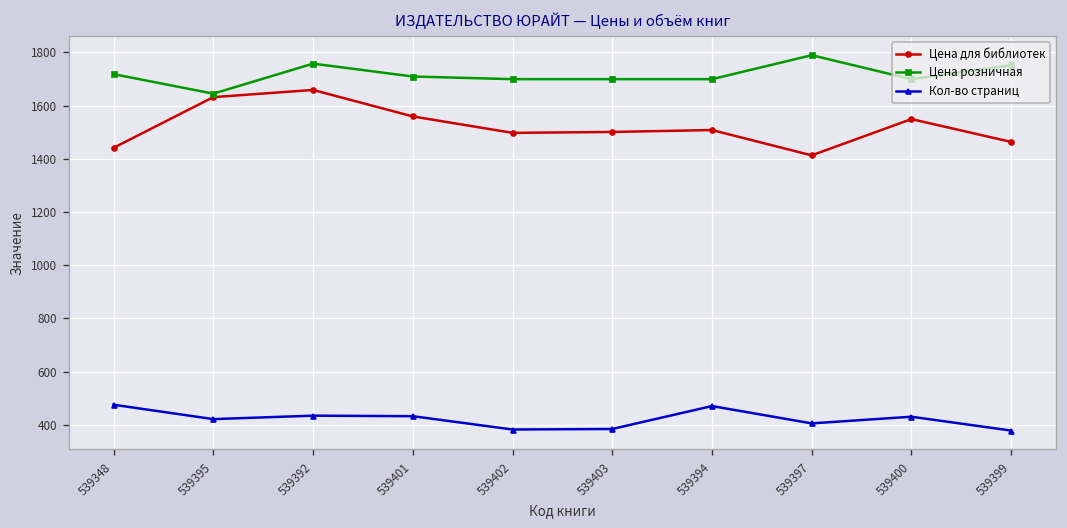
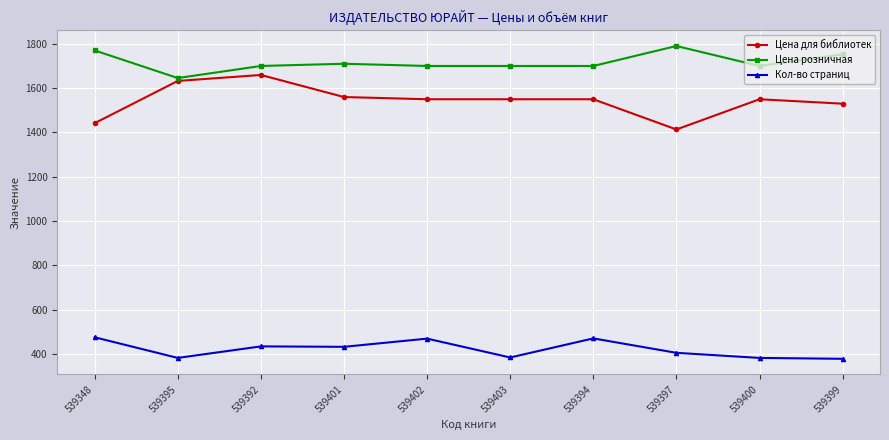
Цена розничная, 539348: 1720 -> 1770
Кол-во страниц, 539395: 420 -> 380
Цена розничная, 539392: 1760 -> 1700
Цена для библиотек, 539402: 1500 -> 1550
Кол-во страниц, 539402: 380 -> 470
Цена для библиотек, 539403: 1500 -> 1550
Цена для библиотек, 539394: 1510 -> 1550
Кол-во страниц, 539400: 430 -> 380
Цена для библиотек, 539399: 1460 -> 1530
